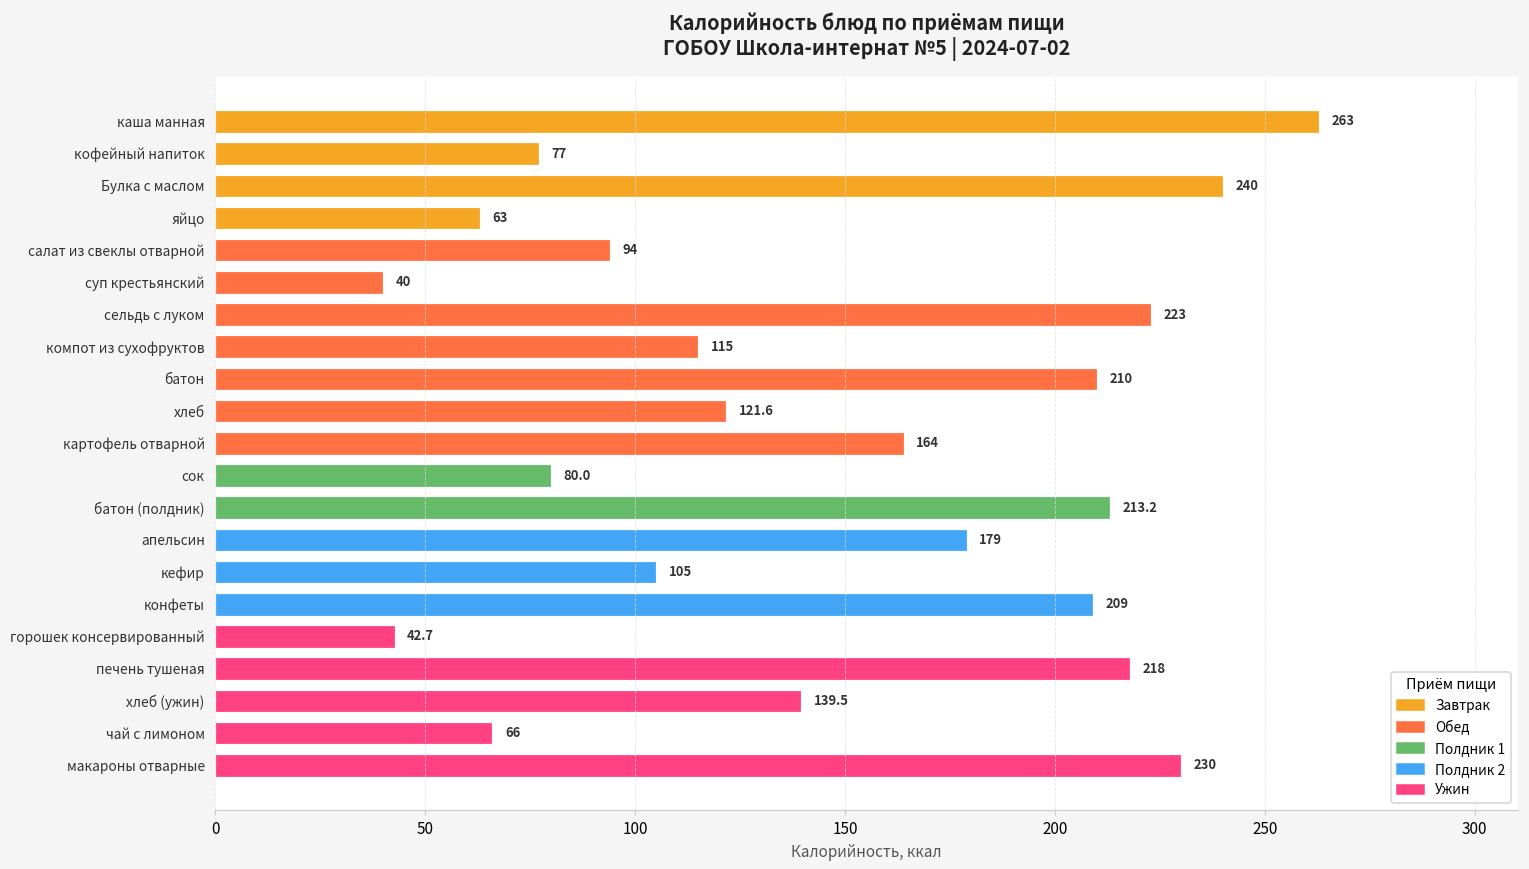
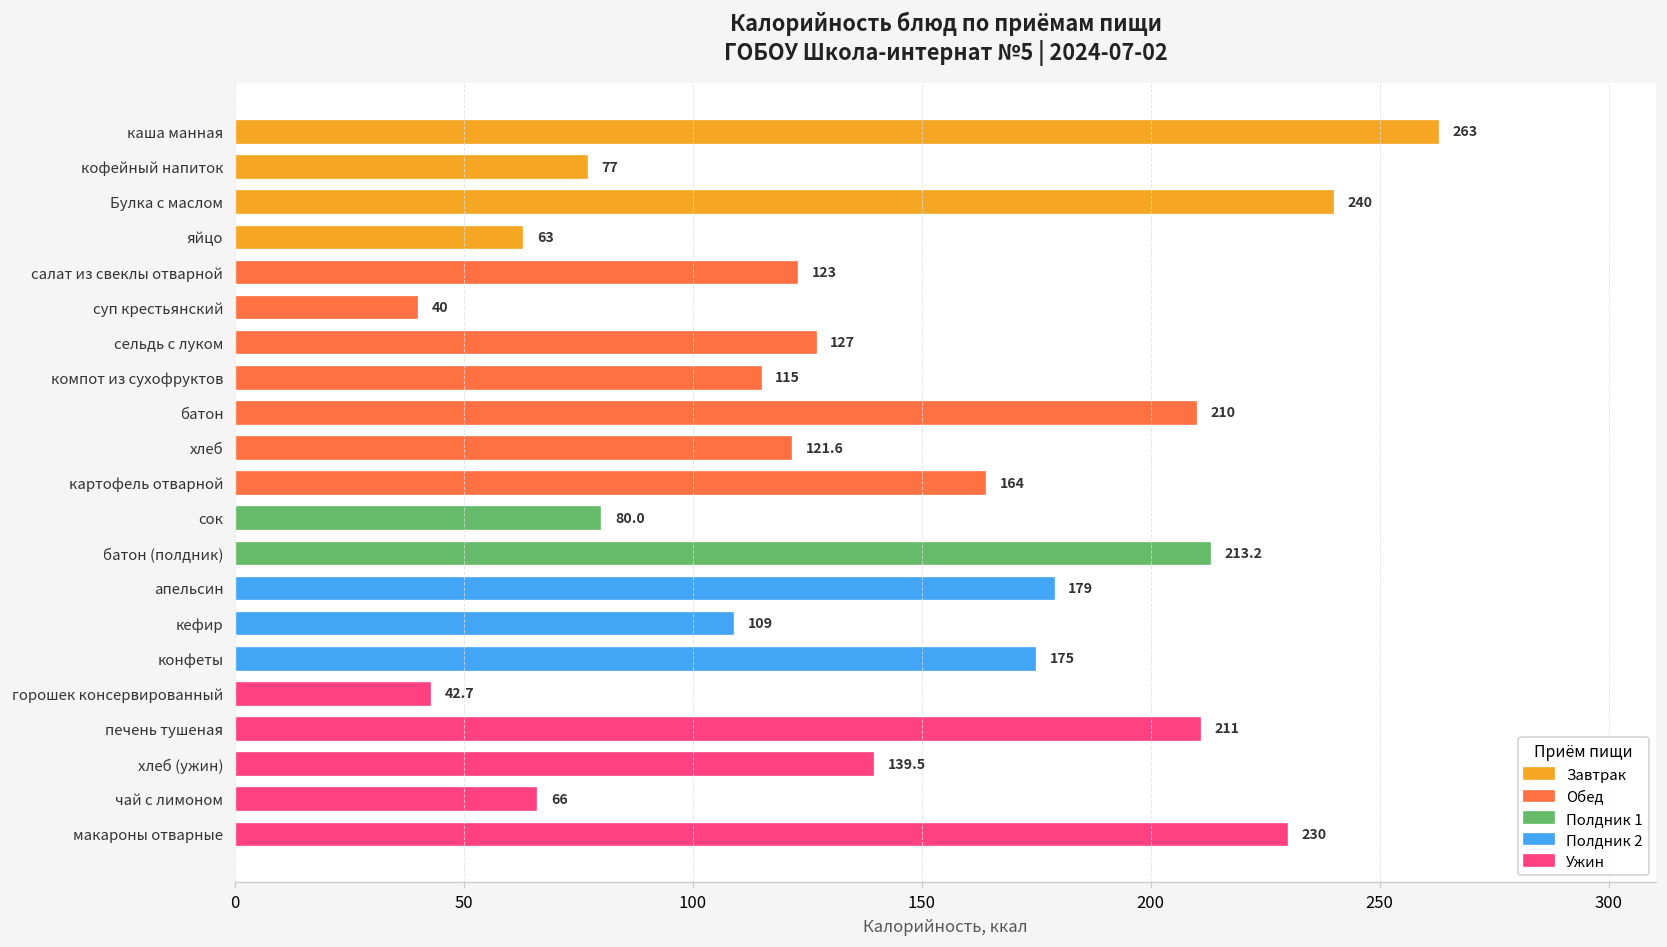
салат из свеклы отварной: 94 -> 123
сельдь с луком: 223 -> 127
кефир: 105 -> 109
конфеты: 209 -> 175
печень тушеная: 218 -> 211
